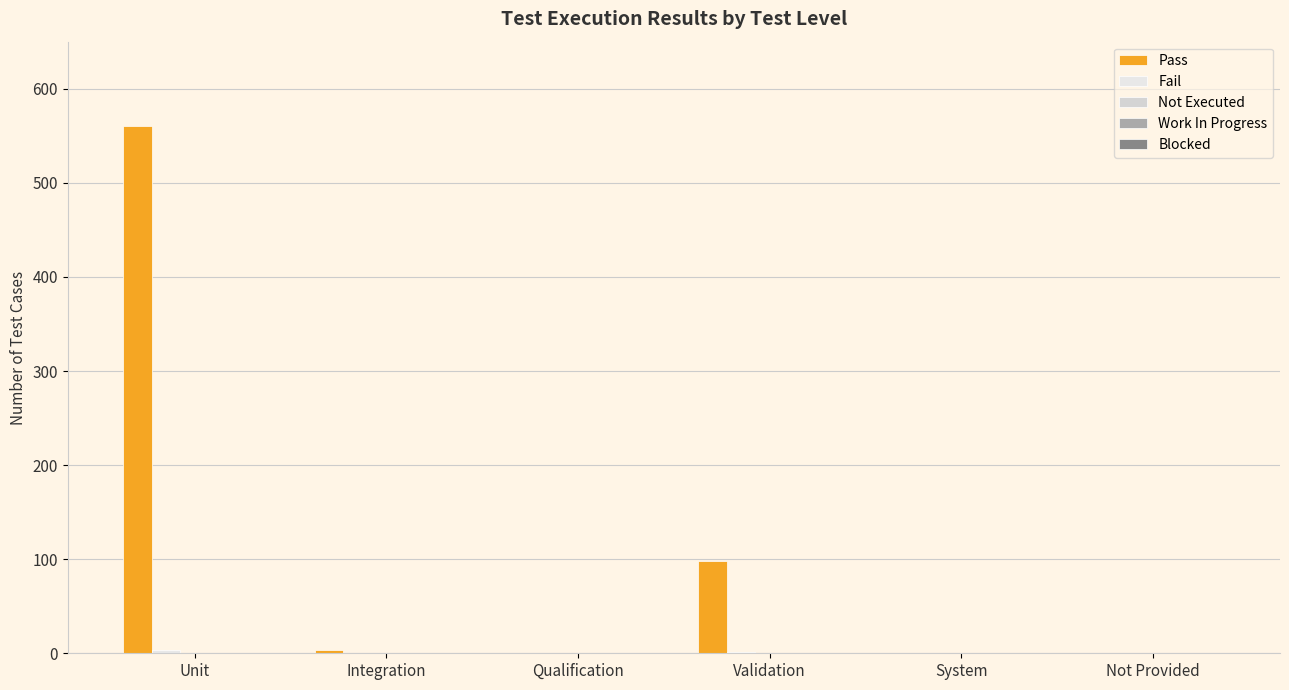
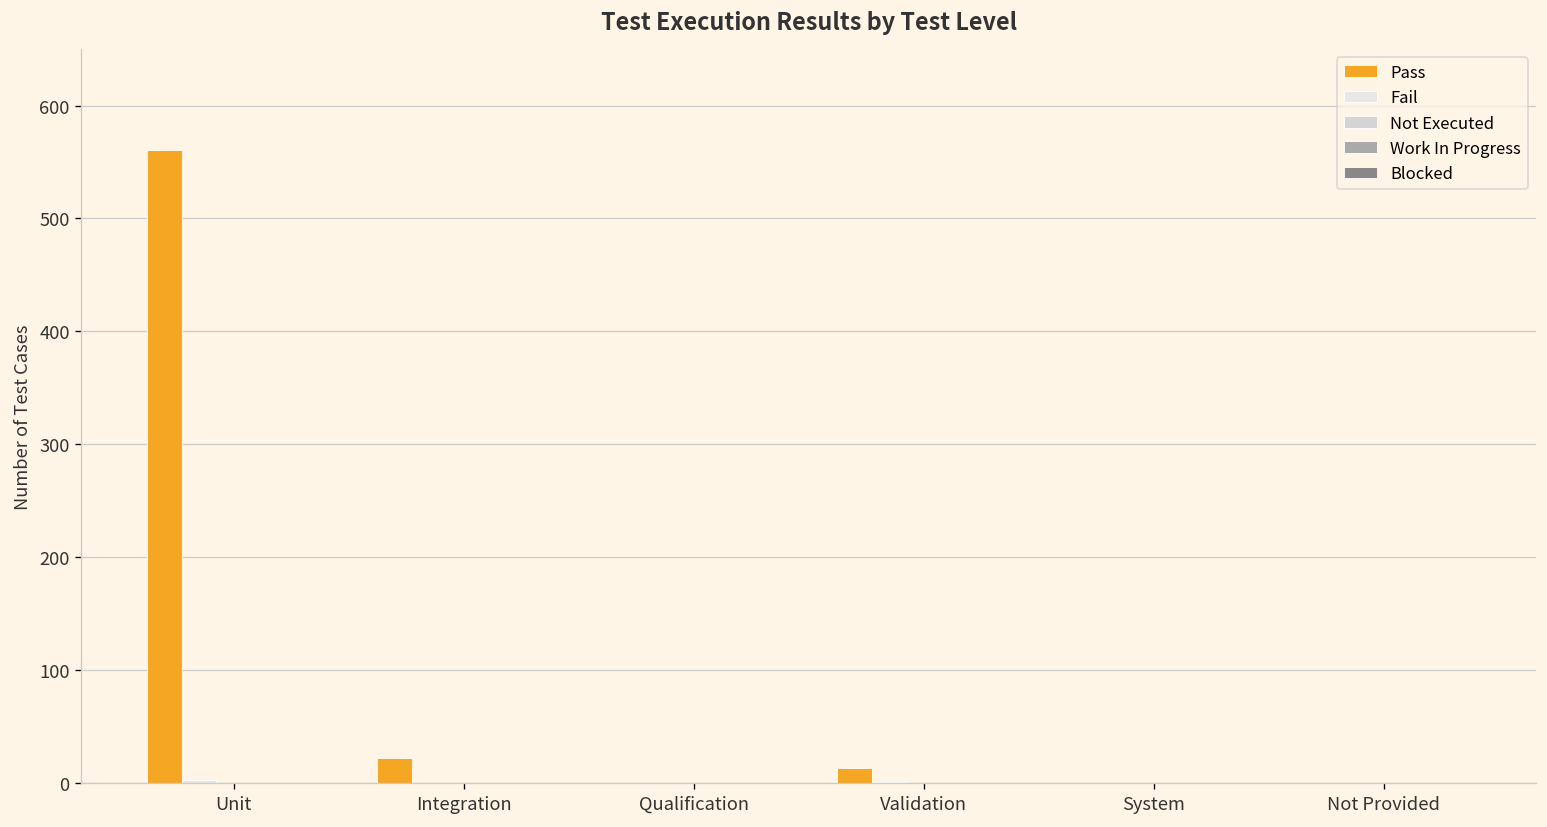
Pass, Integration: 0 -> 20
Pass, Validation: 100 -> 10
